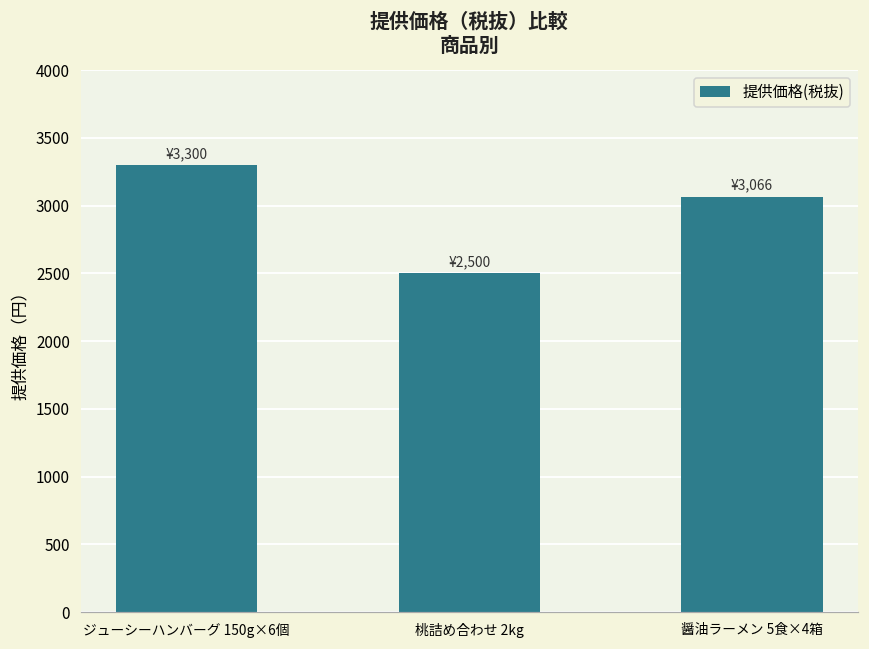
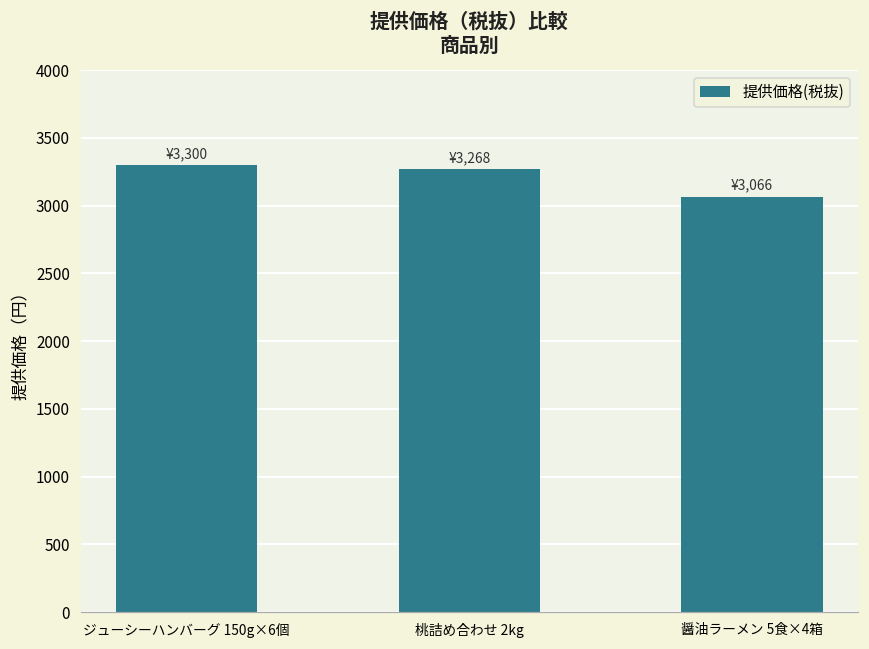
桃詰め合わせ 2kg: ¥2,500 -> ¥3,268
